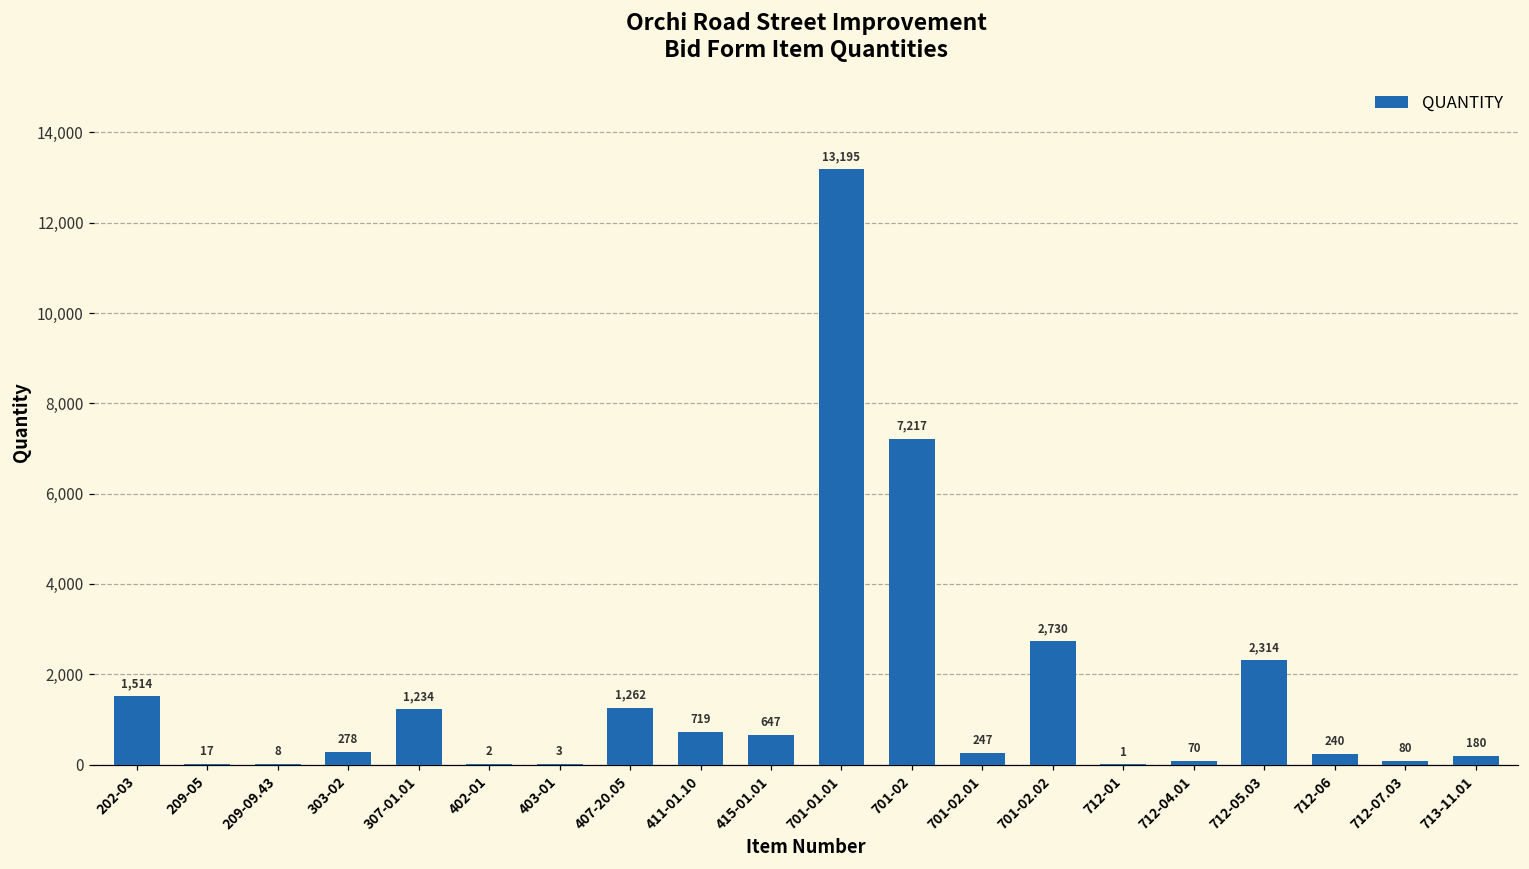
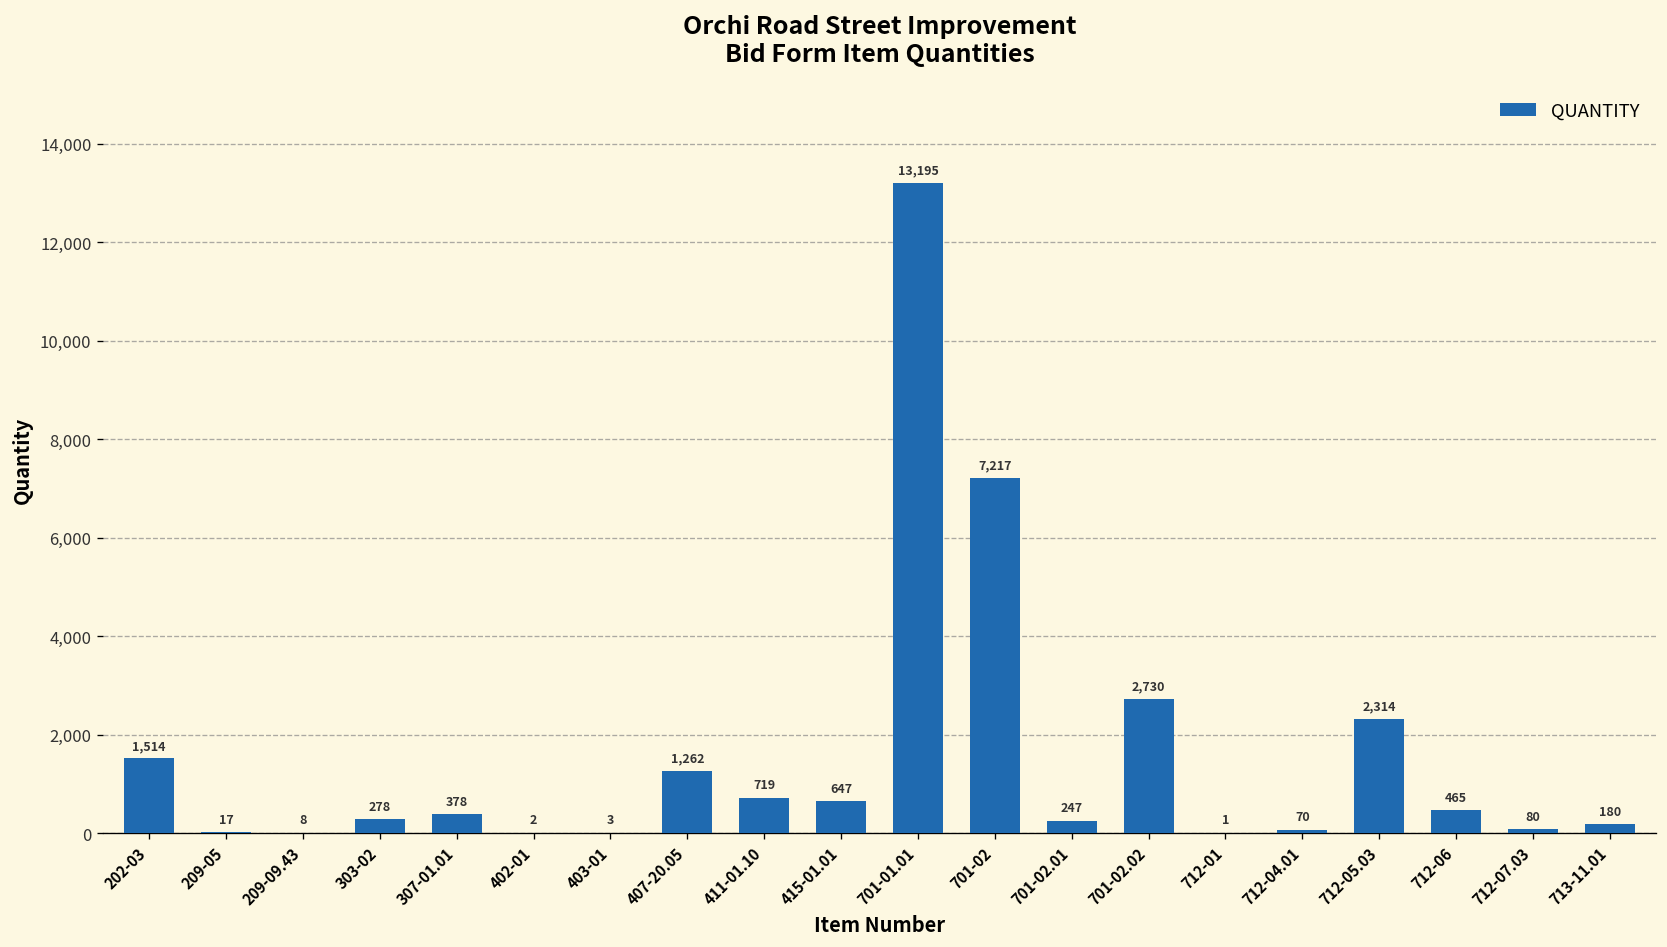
307-01.01: 1,234 -> 378
712-06: 240 -> 465
